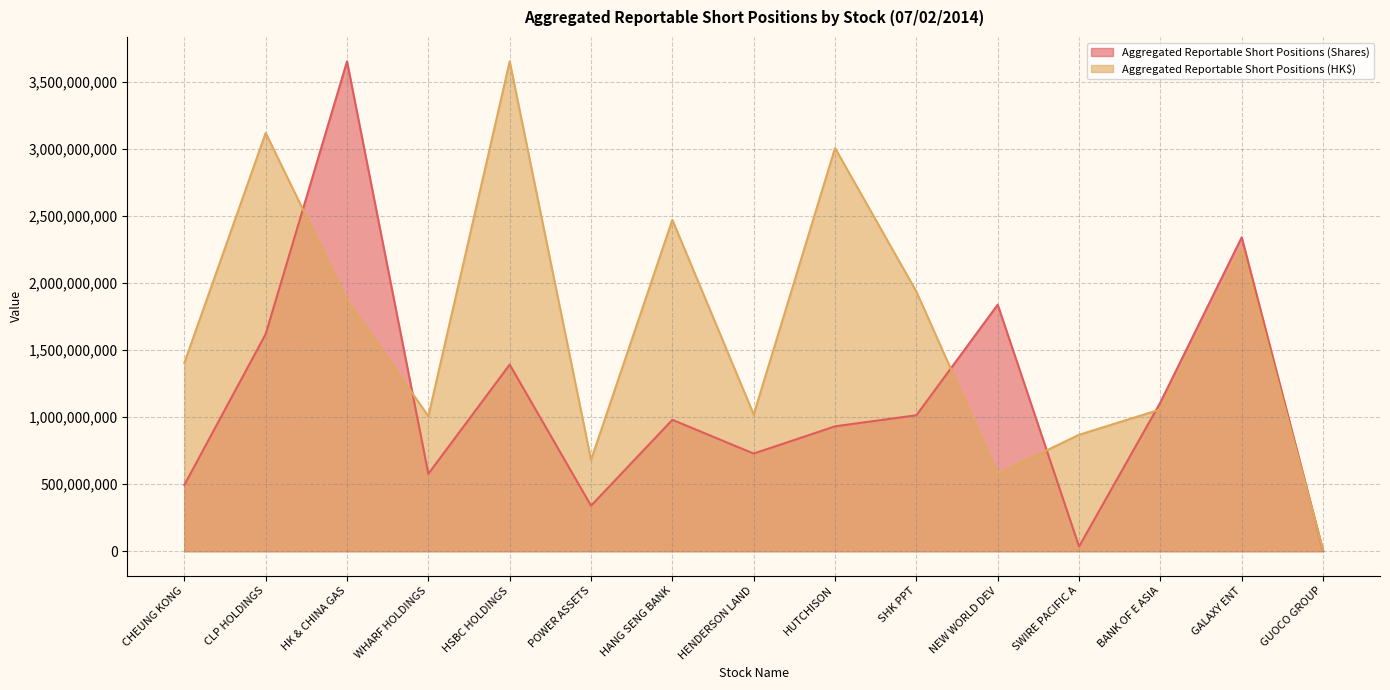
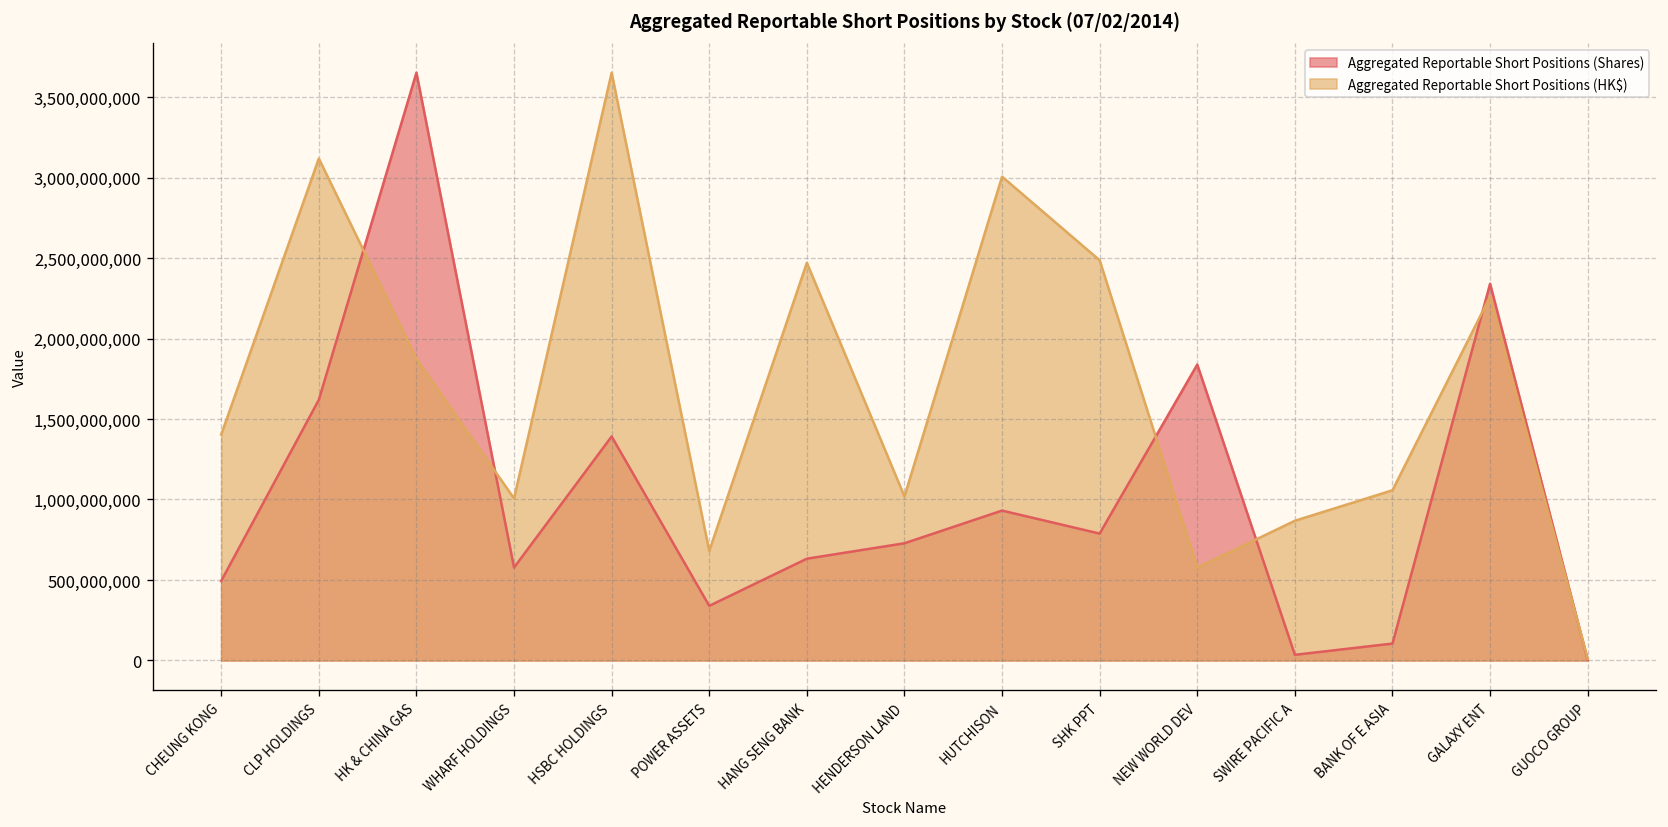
Aggregated Reportable Short Positions (Shares), HANG SENG BANK: 980,000,000 -> 630,000,000
Aggregated Reportable Short Positions (Shares), SHK PPT: 1,010,000,000 -> 790,000,000
Aggregated Reportable Short Positions (HK$), SHK PPT: 1,940,000,000 -> 2,490,000,000
Aggregated Reportable Short Positions (Shares), BANK OF E ASIA: 1,110,000,000 -> 100,000,000
